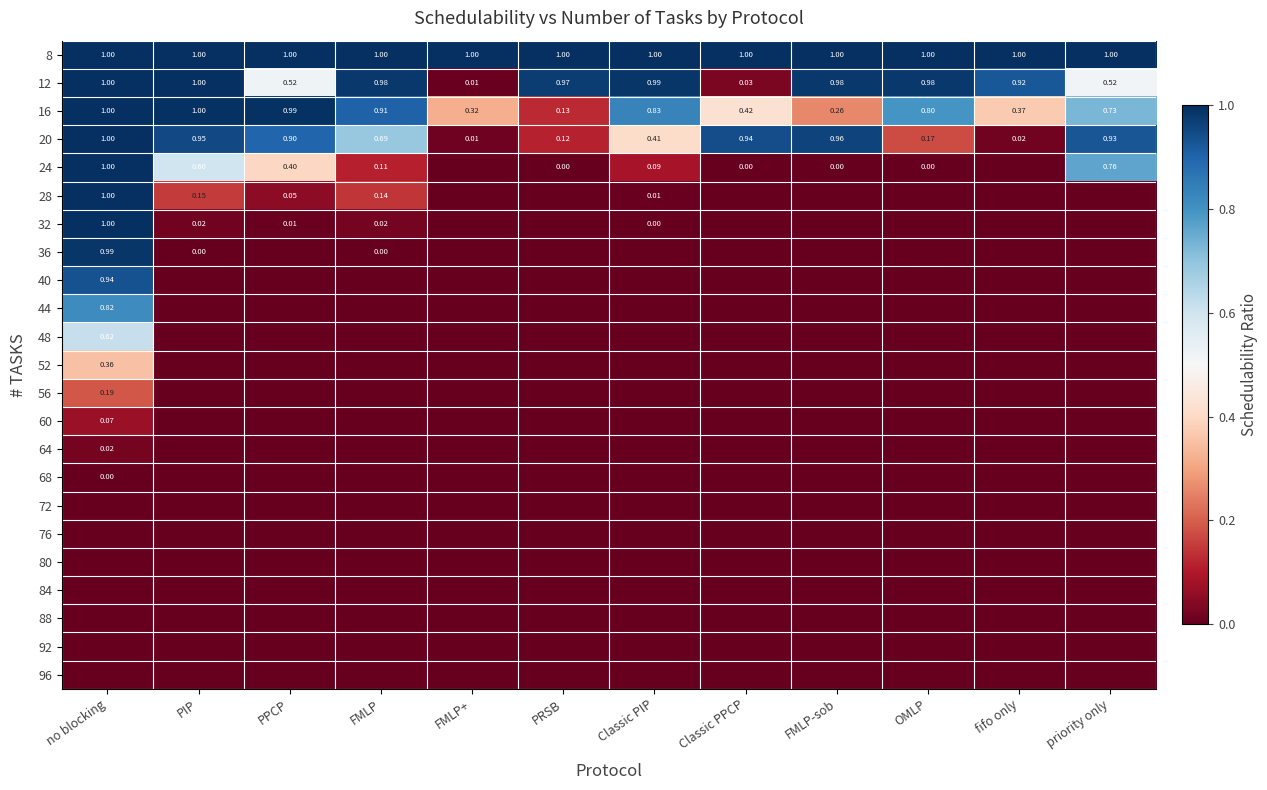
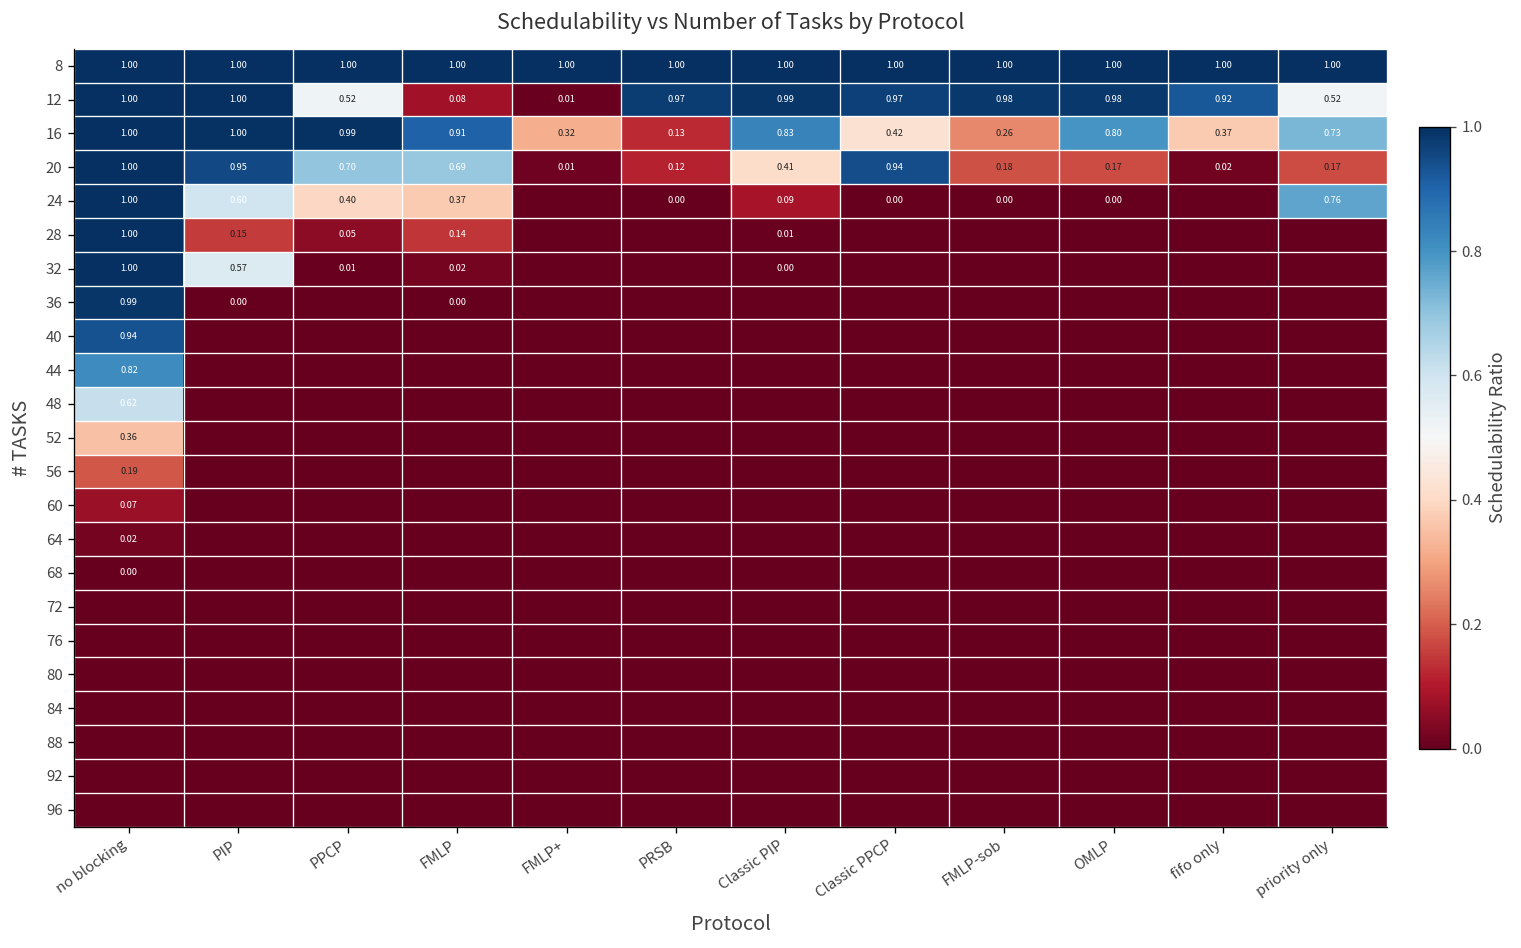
12, FMLP: 0.98 -> 0.08
12, Classic PPCP: 0.03 -> 0.97
20, PPCP: 0.90 -> 0.70
20, FMLP-sob: 0.96 -> 0.18
20, priority only: 0.93 -> 0.17
24, FMLP: 0.11 -> 0.37
32, PIP: 0.02 -> 0.57
